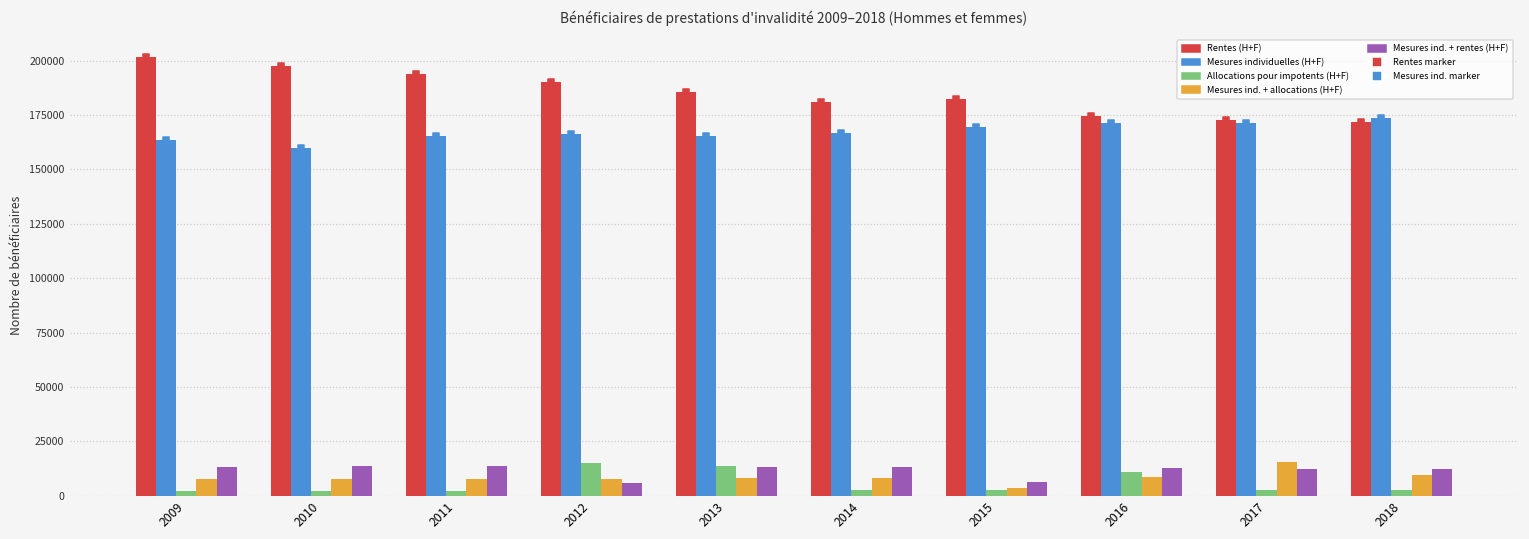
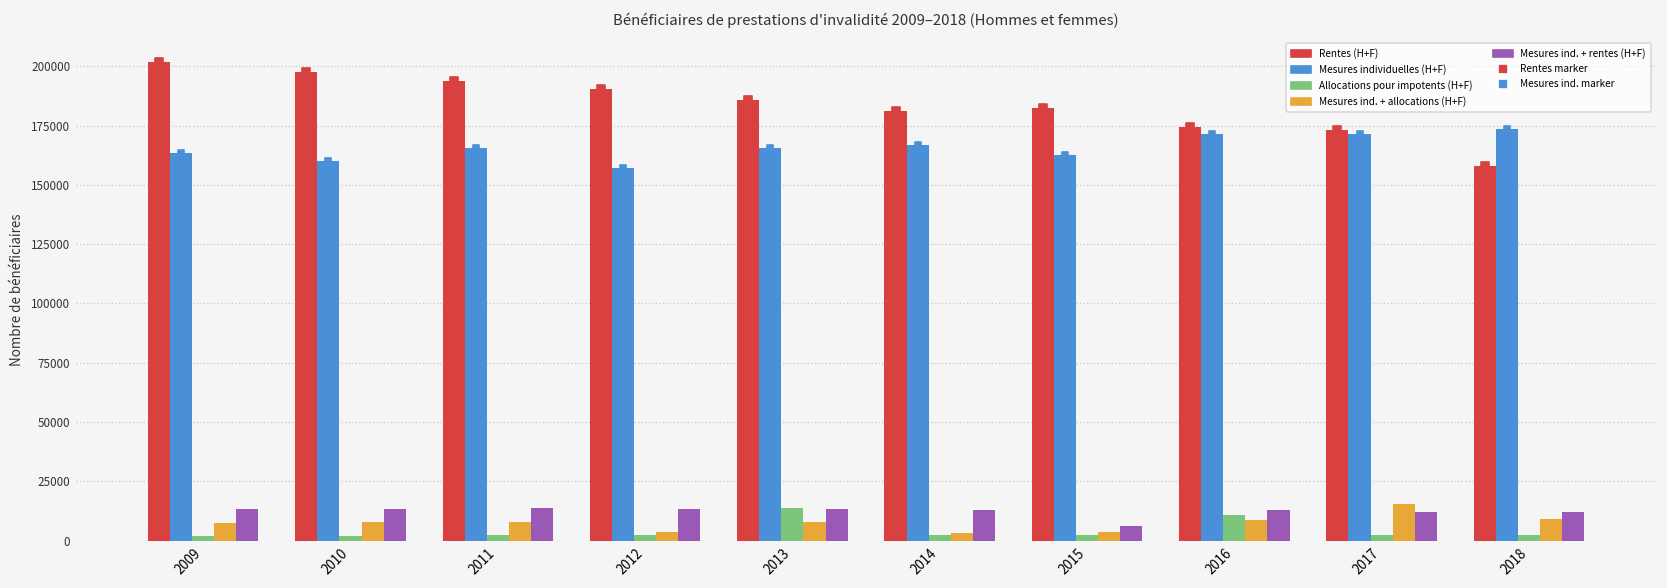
Mesures individuelles (H+F), 2012: 166000 -> 157000
Allocations pour impotents (H+F), 2012: 15000 -> 2000
Mesures ind. + allocations (H+F), 2012: 8000 -> 4000
Mesures ind. + rentes (H+F), 2012: 6000 -> 14000
Mesures ind. + allocations (H+F), 2014: 8000 -> 3000
Mesures individuelles (H+F), 2015: 170000 -> 163000
Rentes (H+F), 2018: 172000 -> 158000
